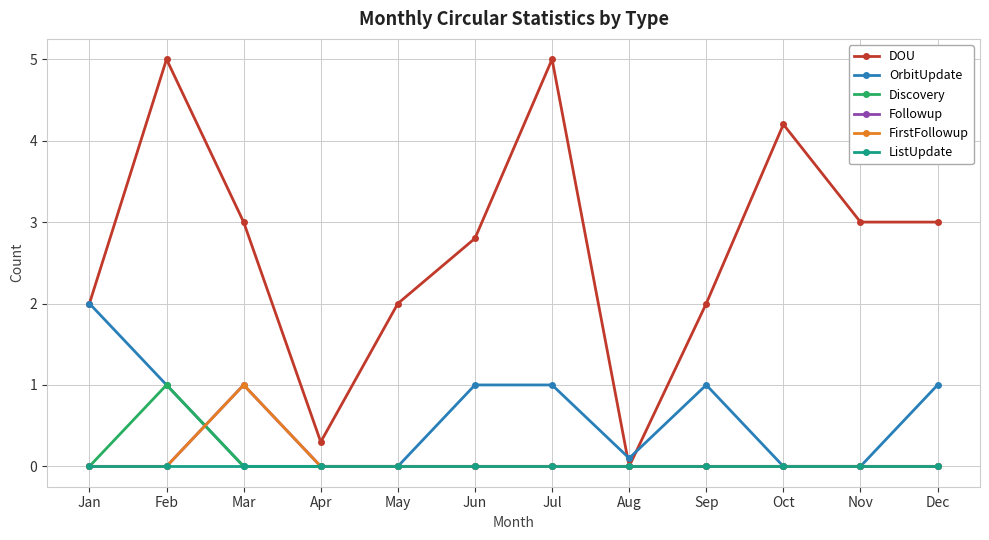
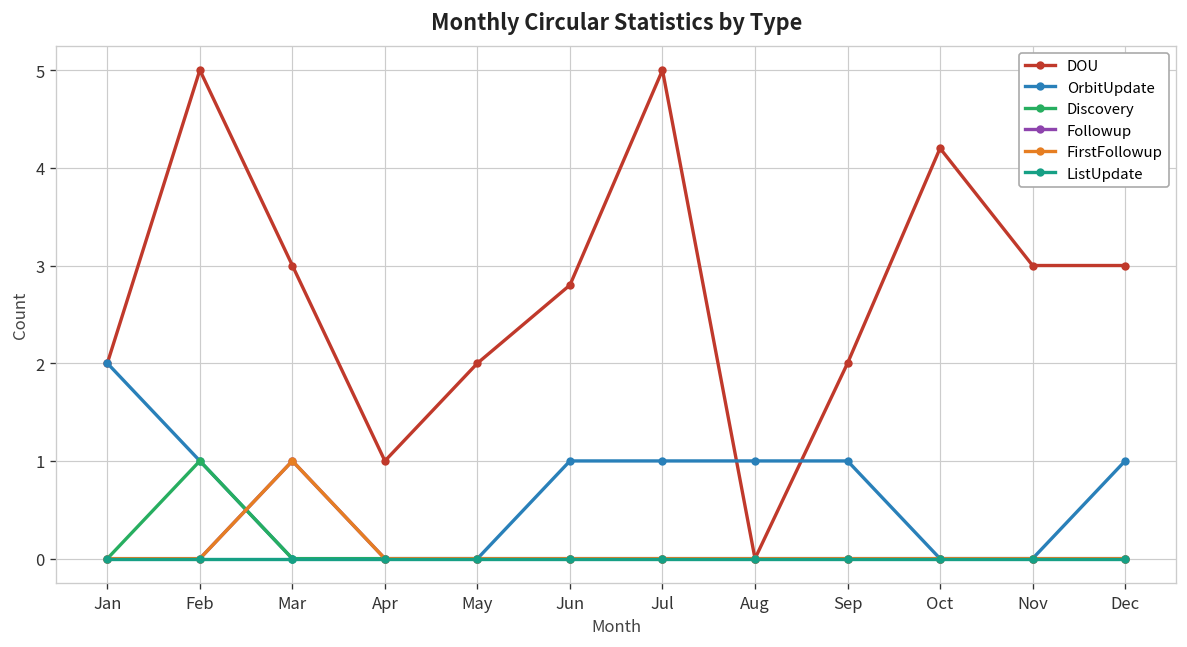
DOU, Apr: 0.3 -> 1.0
OrbitUpdate, Aug: 0.1 -> 1.0
